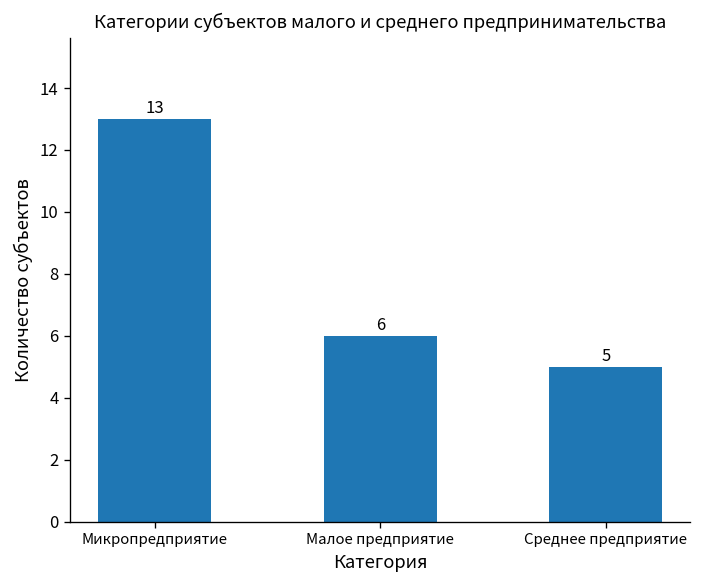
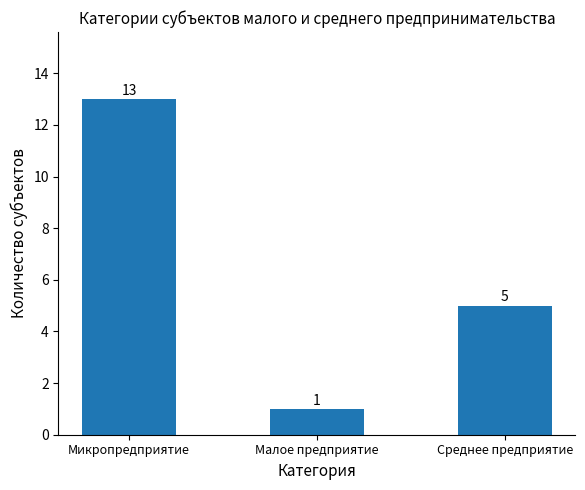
Малое предприятие: 6 -> 1
